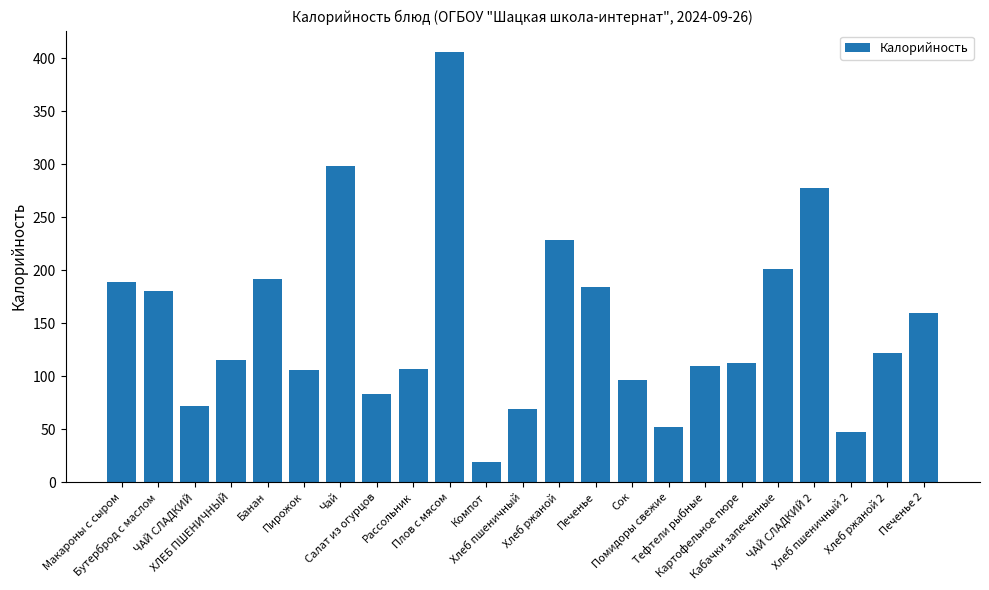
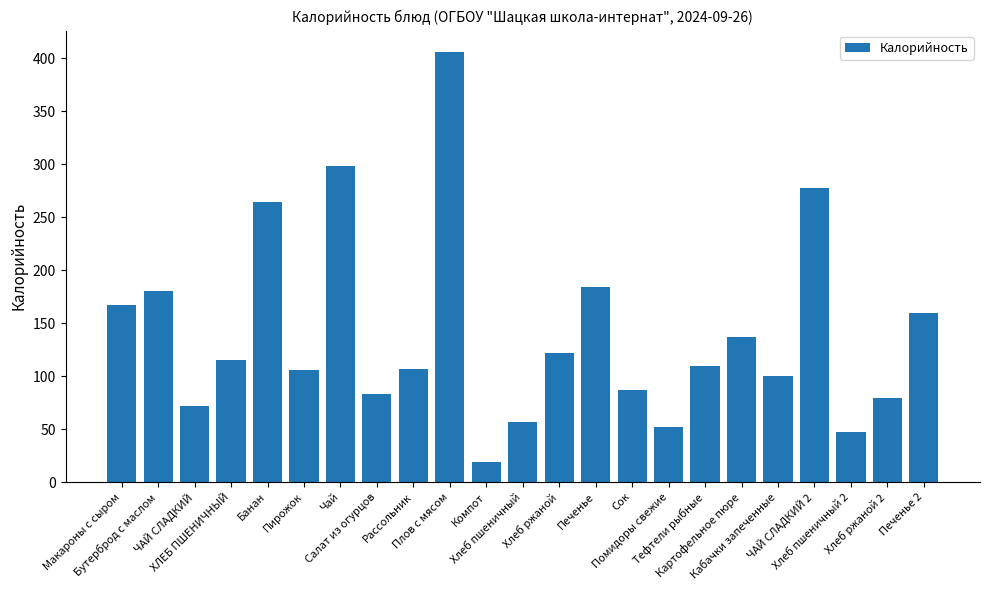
Макароны с сыром: 189 -> 167
Банан: 192 -> 264
Хлеб пшеничный: 69 -> 57
Хлеб ржаной: 229 -> 122
Сок: 96 -> 87
Картофельное пюре: 112 -> 137
Кабачки запеченные: 201 -> 100
Хлеб ржаной 2: 122 -> 79
